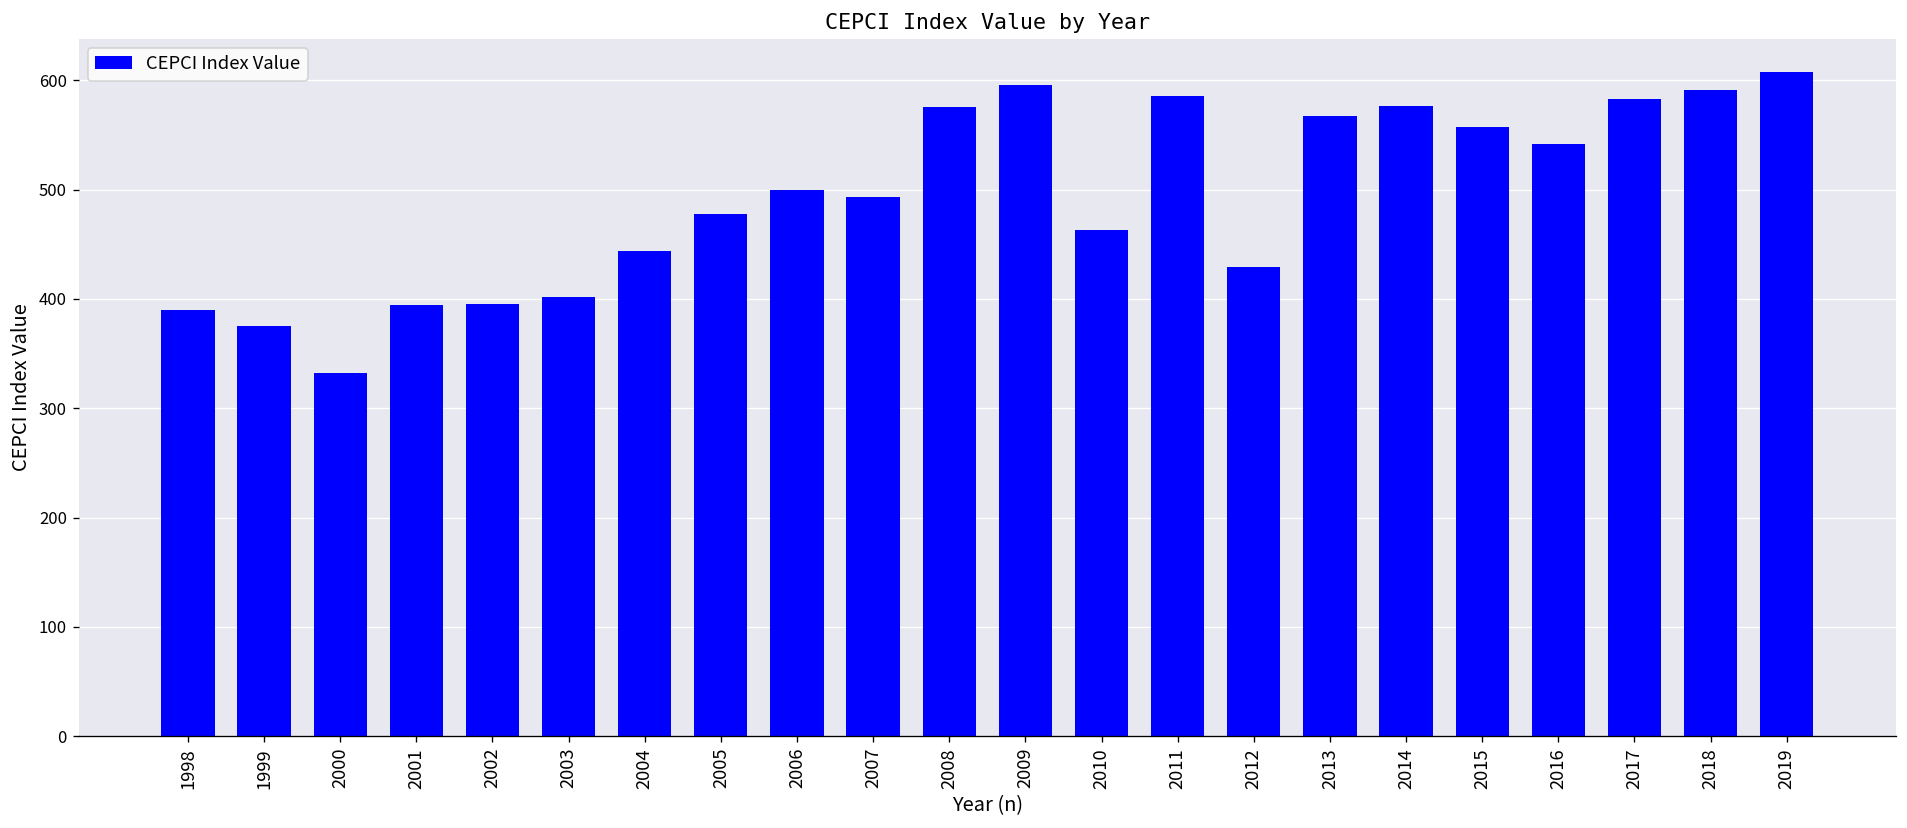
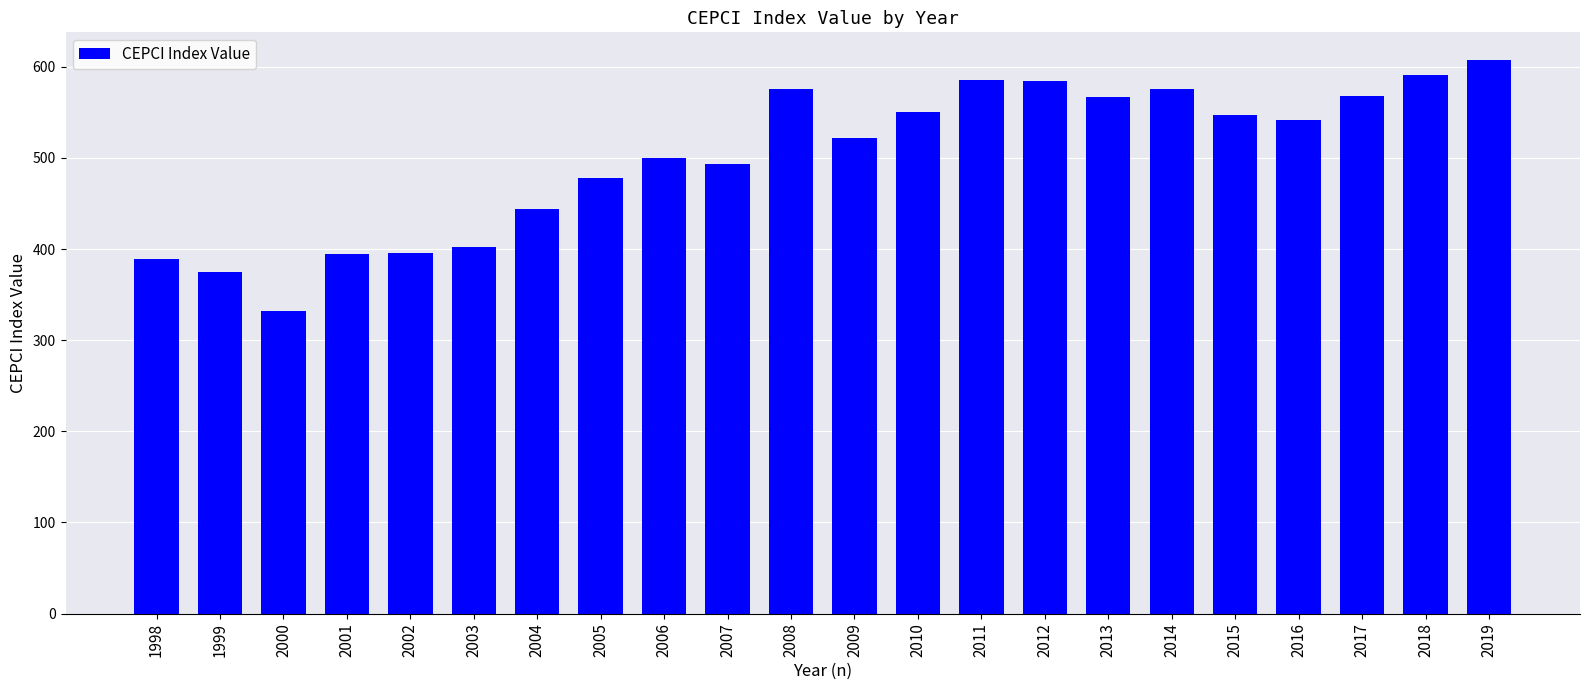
2009: 600 -> 520
2010: 460 -> 550
2012: 430 -> 580
2015: 560 -> 550
2017: 580 -> 570
